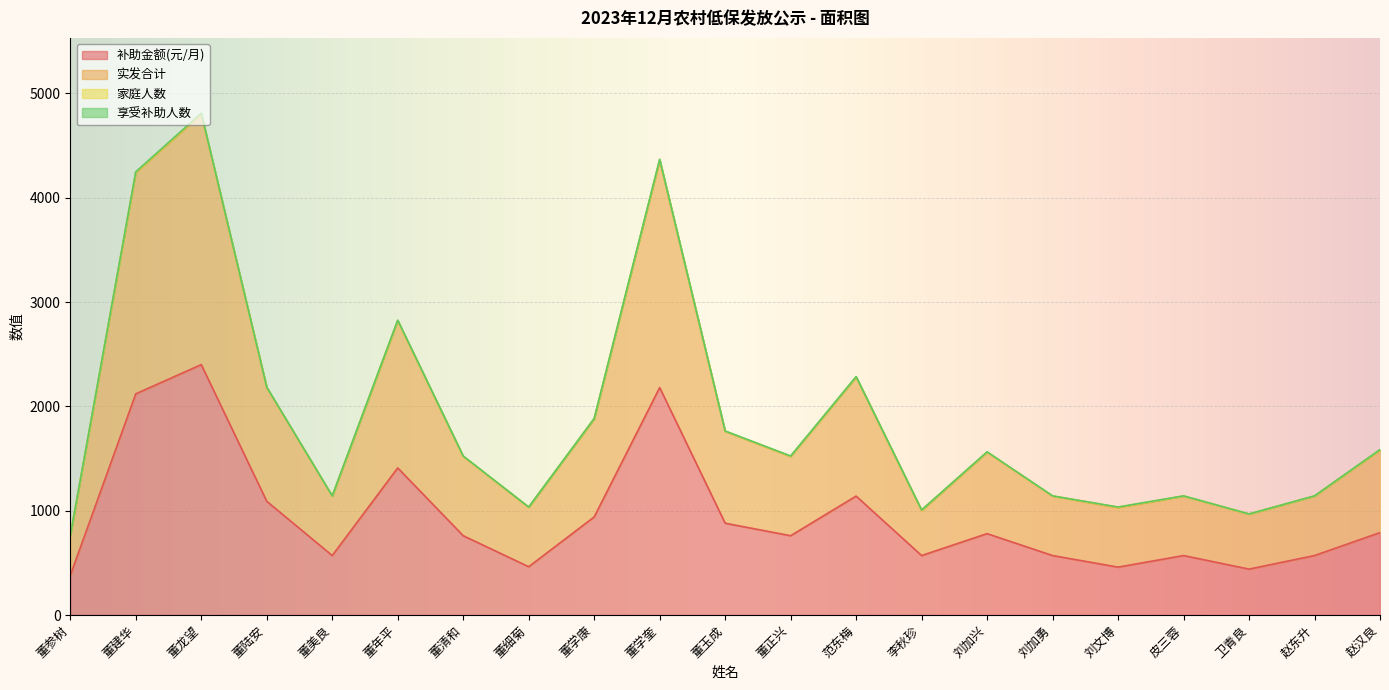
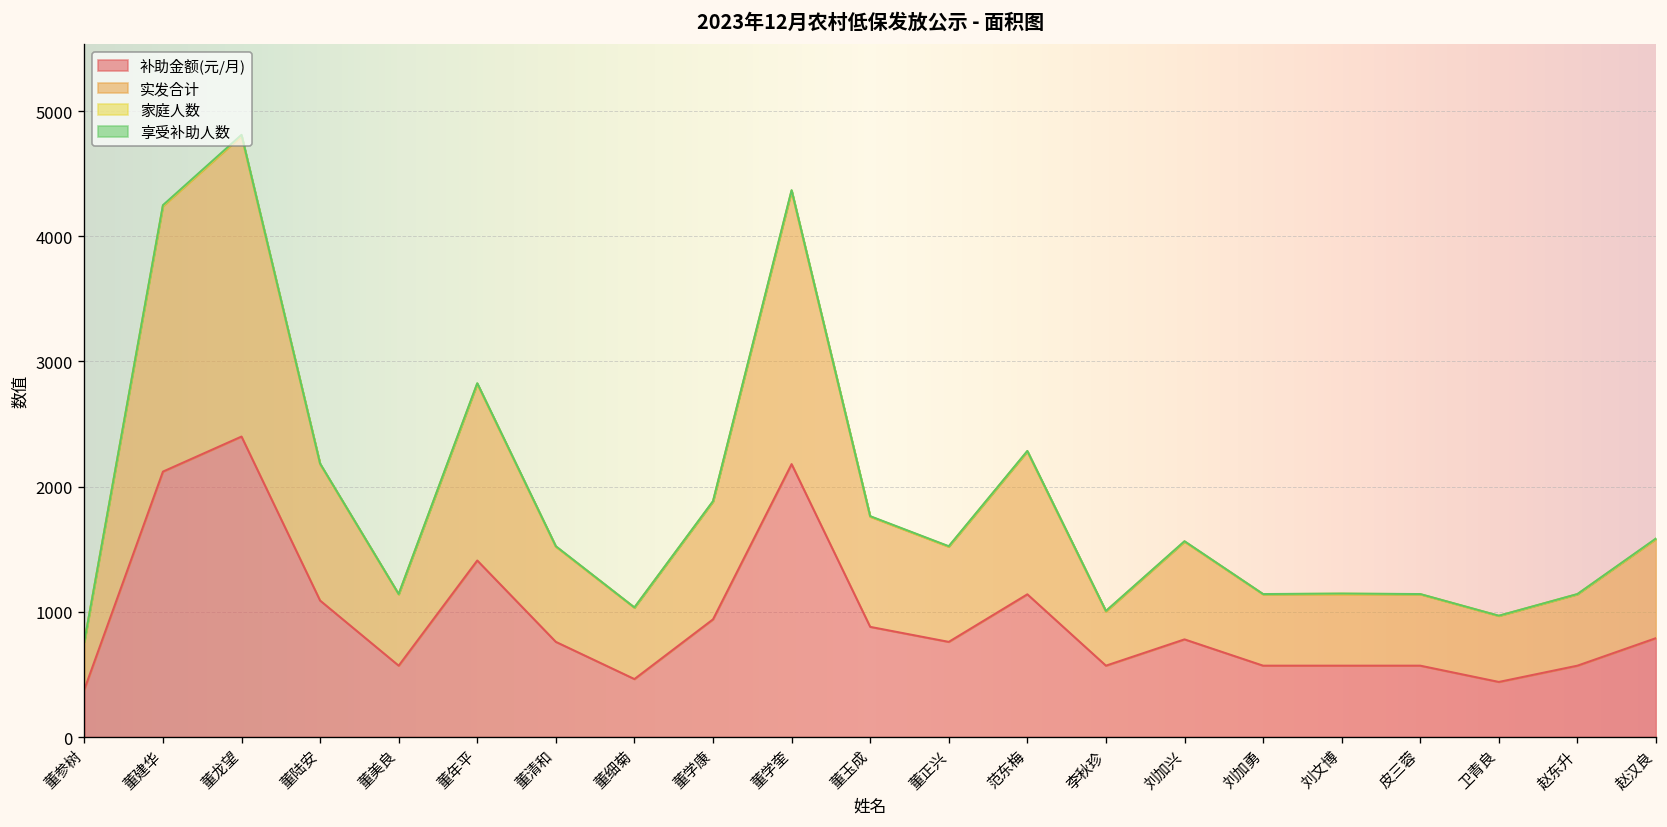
补助金额(元/月), 刘文博: 460 -> 570
